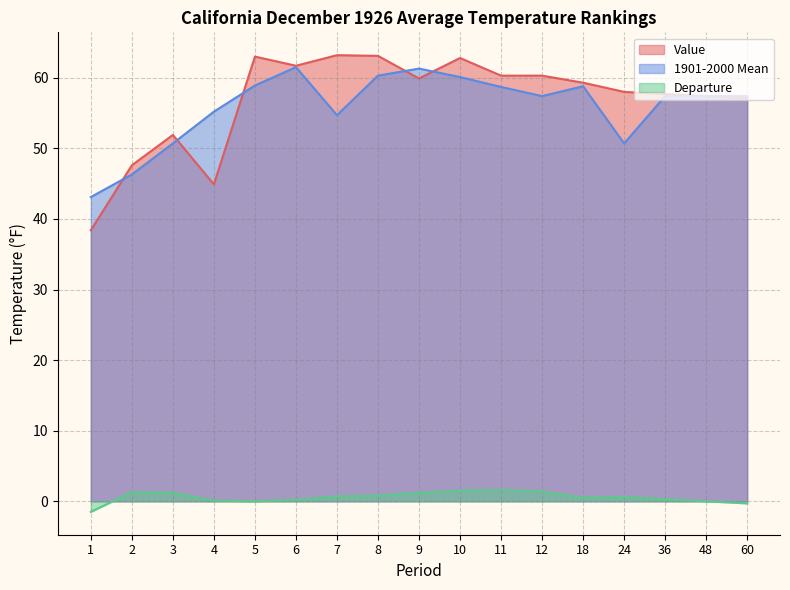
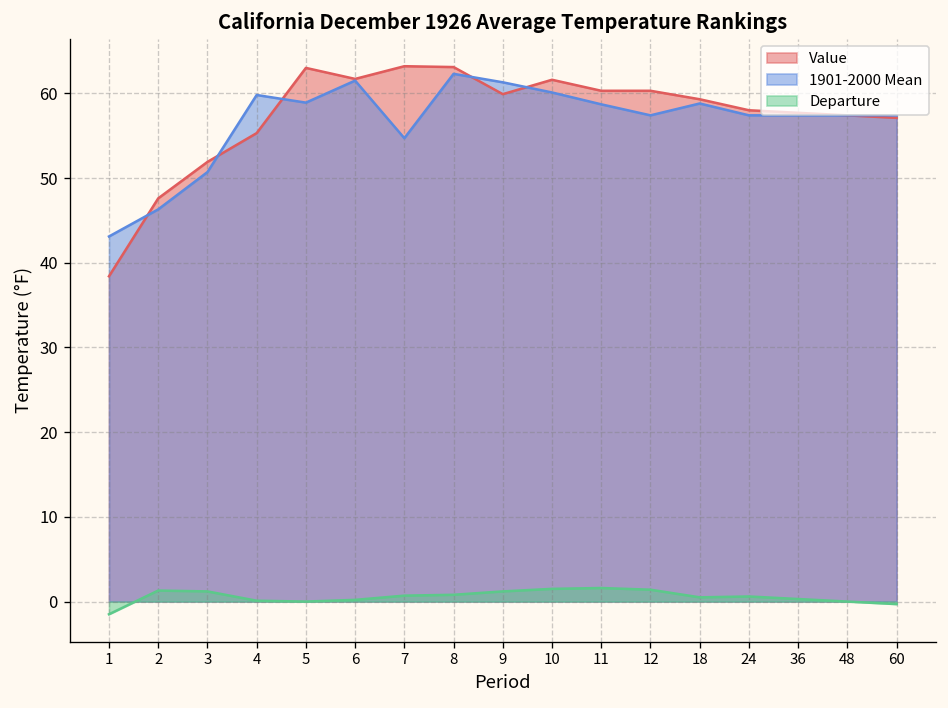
Value, 4: 45 -> 55
1901-2000 Mean, 4: 55 -> 60
1901-2000 Mean, 8: 60 -> 62
Value, 10: 63 -> 62
1901-2000 Mean, 24: 51 -> 57
